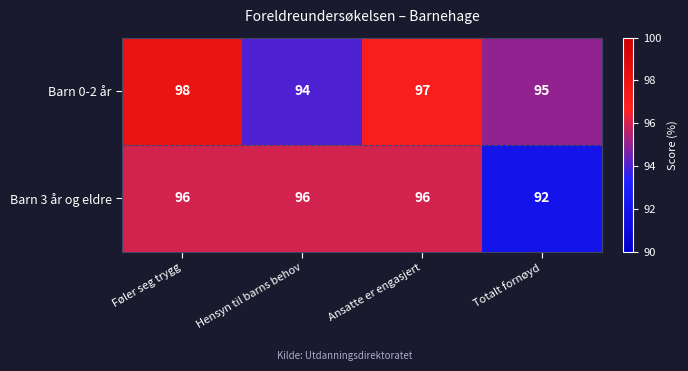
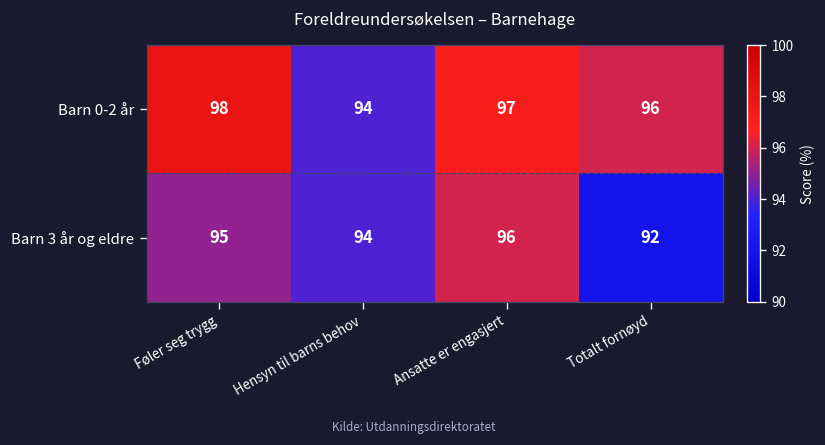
Barn 0-2 år, Totalt fornøyd: 95 -> 96
Barn 3 år og eldre, Føler seg trygg: 96 -> 95
Barn 3 år og eldre, Hensyn til barns behov: 96 -> 94
